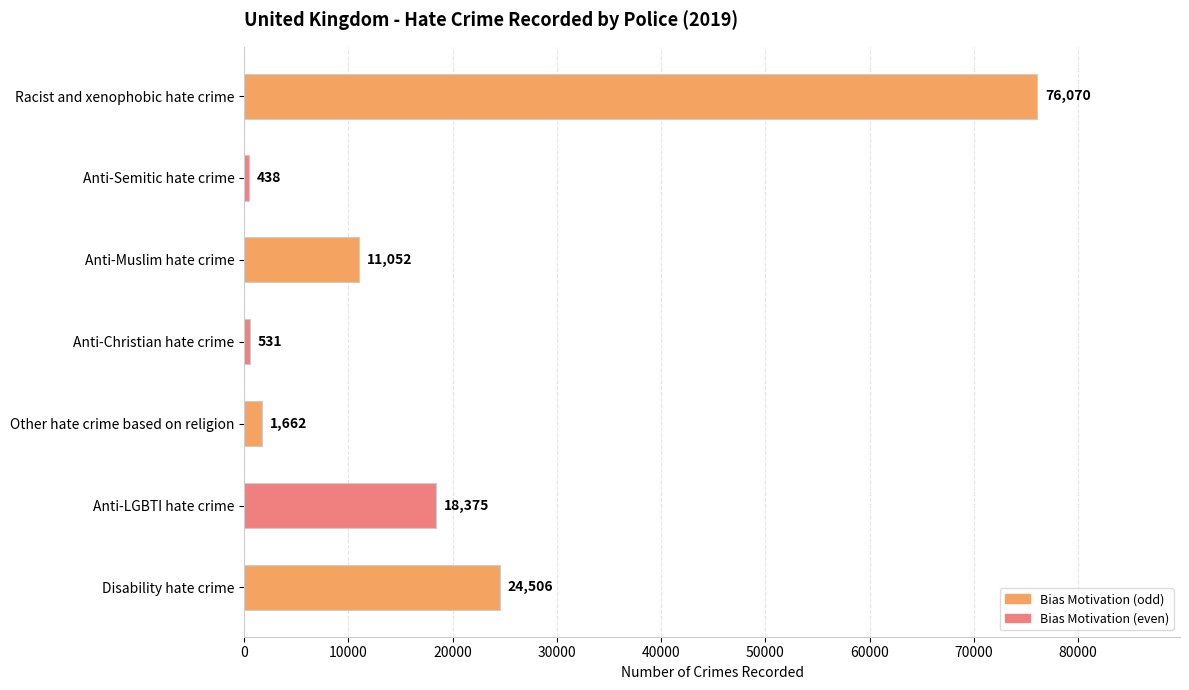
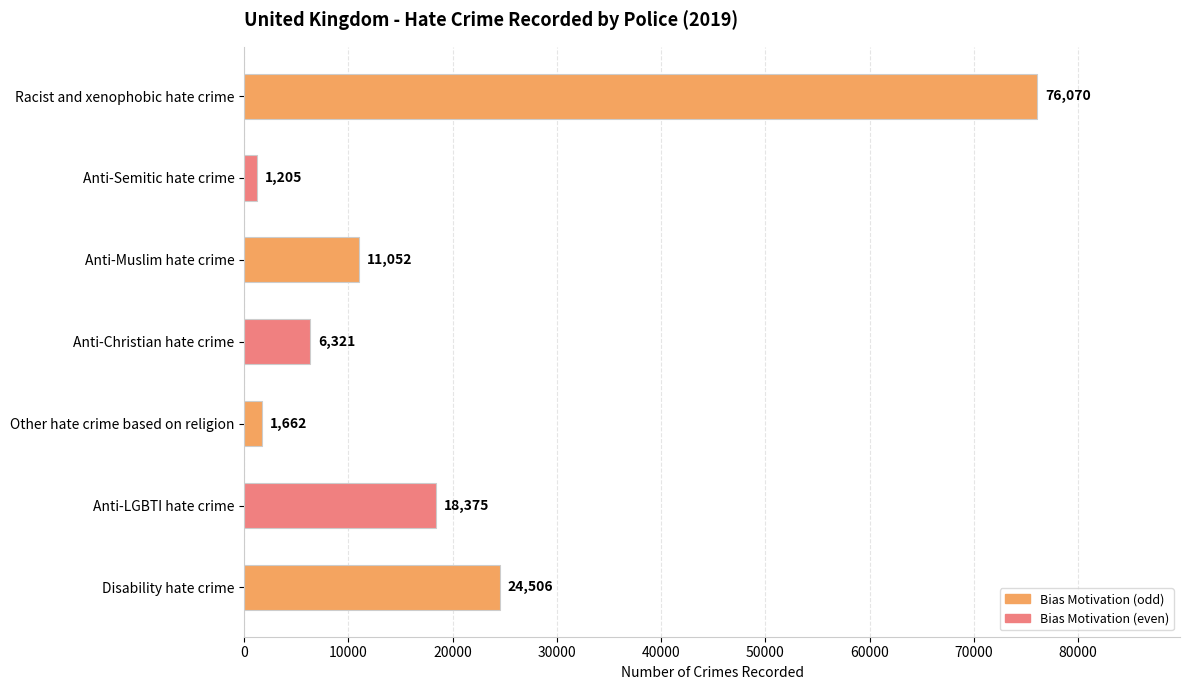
Anti-Semitic hate crime: 438 -> 1,205
Anti-Christian hate crime: 531 -> 6,321
